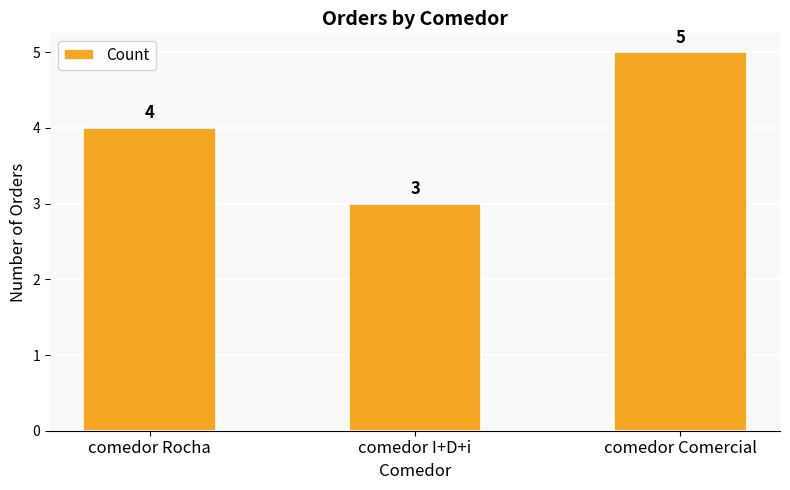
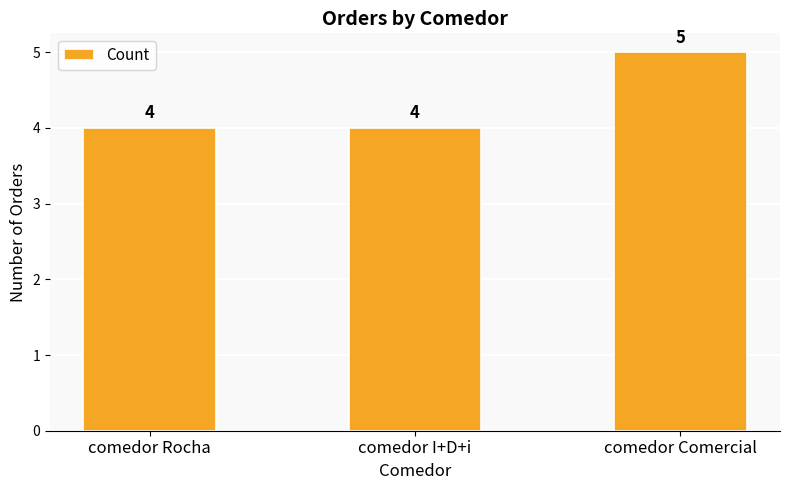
comedor I+D+i: 3 -> 4
